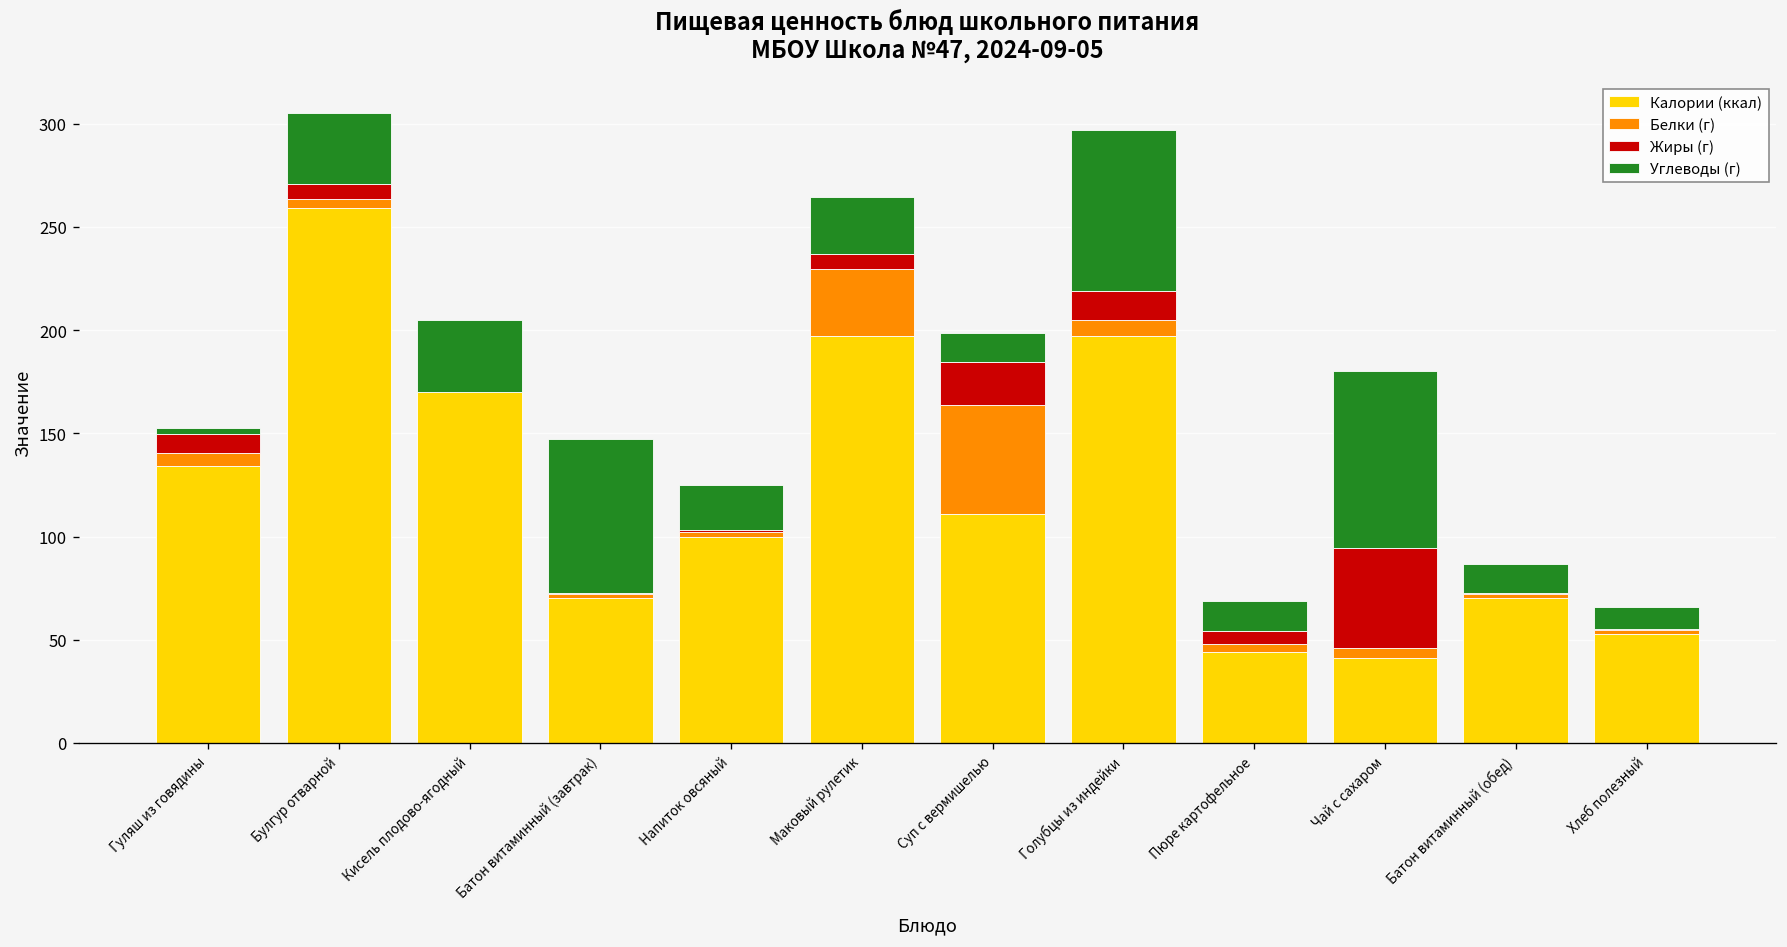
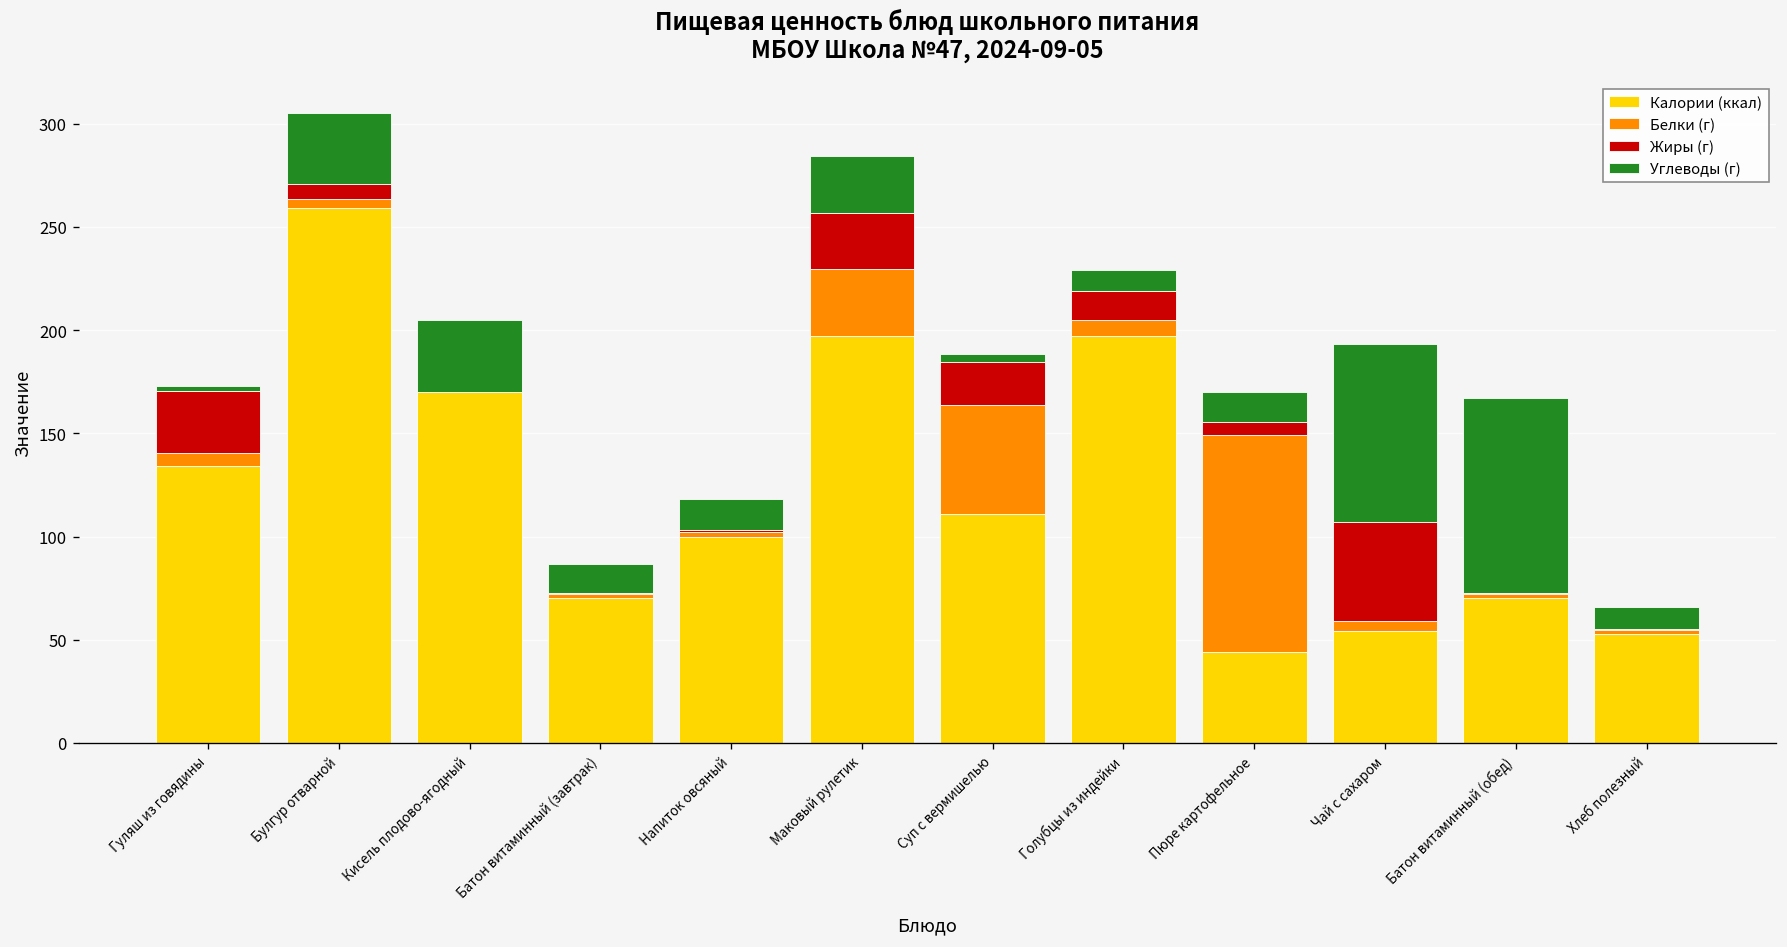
Жиры (г), Гуляш из говядины: 10 -> 30
Углеводы (г), Батон витаминный (завтрак): 75 -> 14
Углеводы (г), Напиток овсяный: 22 -> 15
Жиры (г), Маковый рулетик: 7 -> 27
Углеводы (г), Суп с вермишелью: 14 -> 4
Углеводы (г), Голубцы из индейки: 78 -> 10
Белки (г), Пюре картофельное: 4 -> 105
Калории (ккал), Чай с сахаром: 41 -> 54
Углеводы (г), Батон витаминный (обед): 14 -> 94
